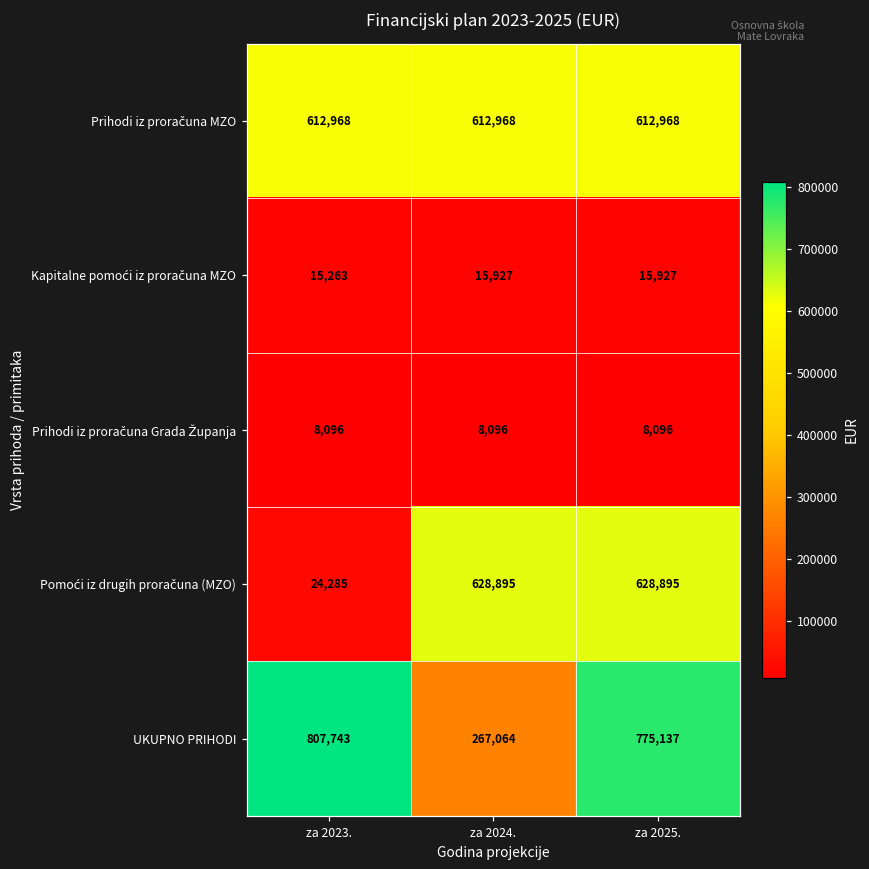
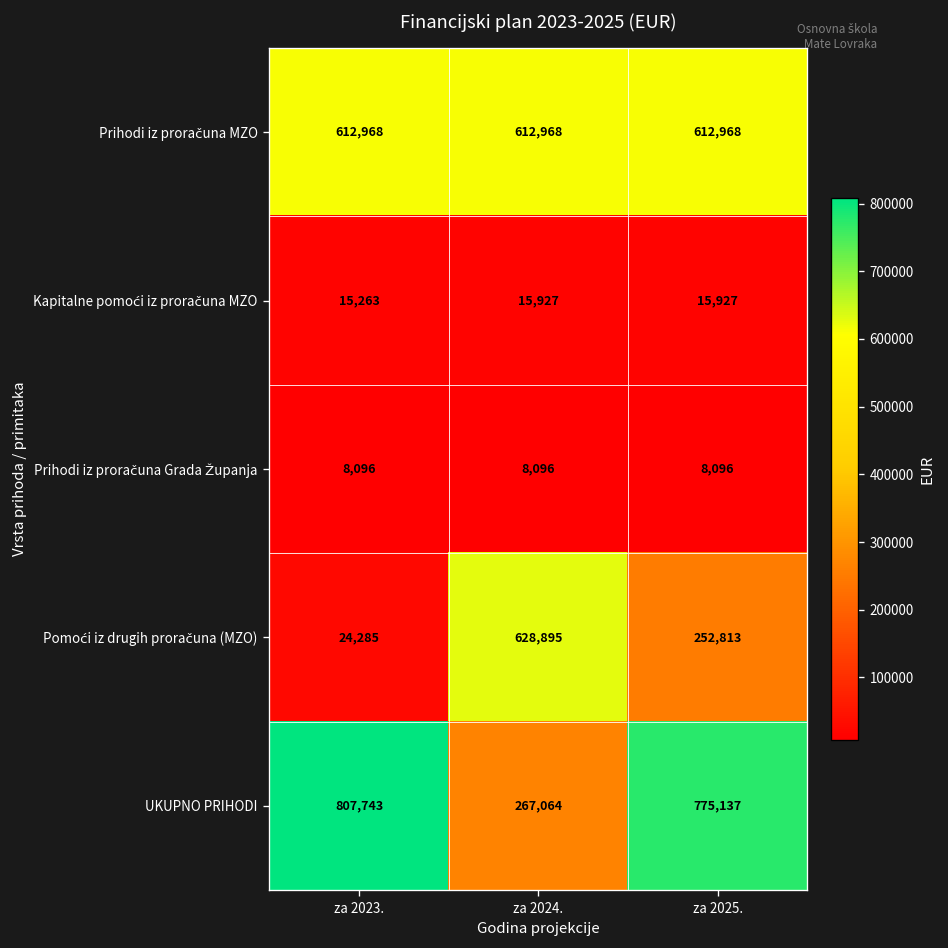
Pomoći iz drugih proračuna (MZO), za 2025.: 628,895 -> 252,813
